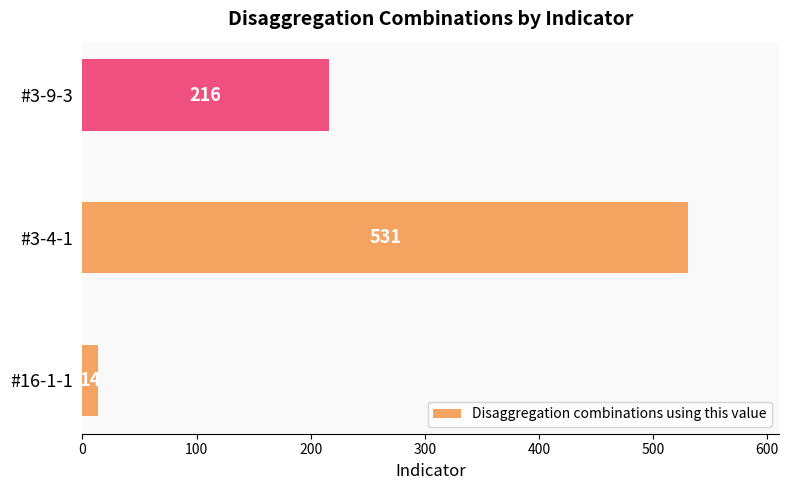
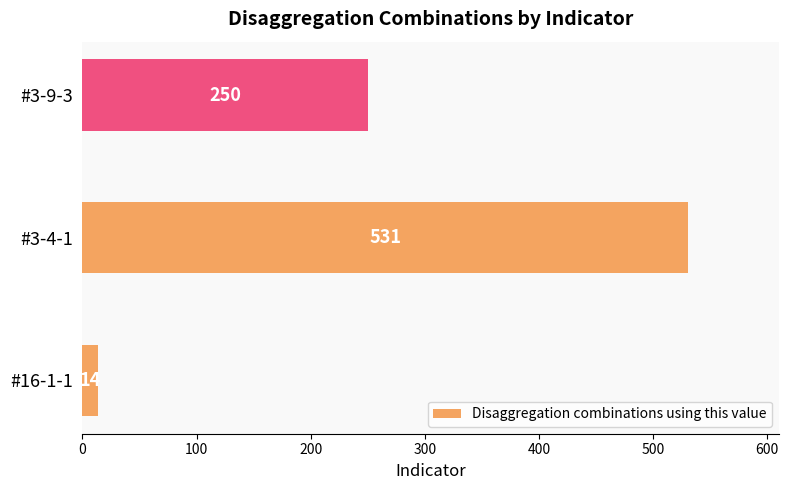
#3-9-3: 216 -> 250
